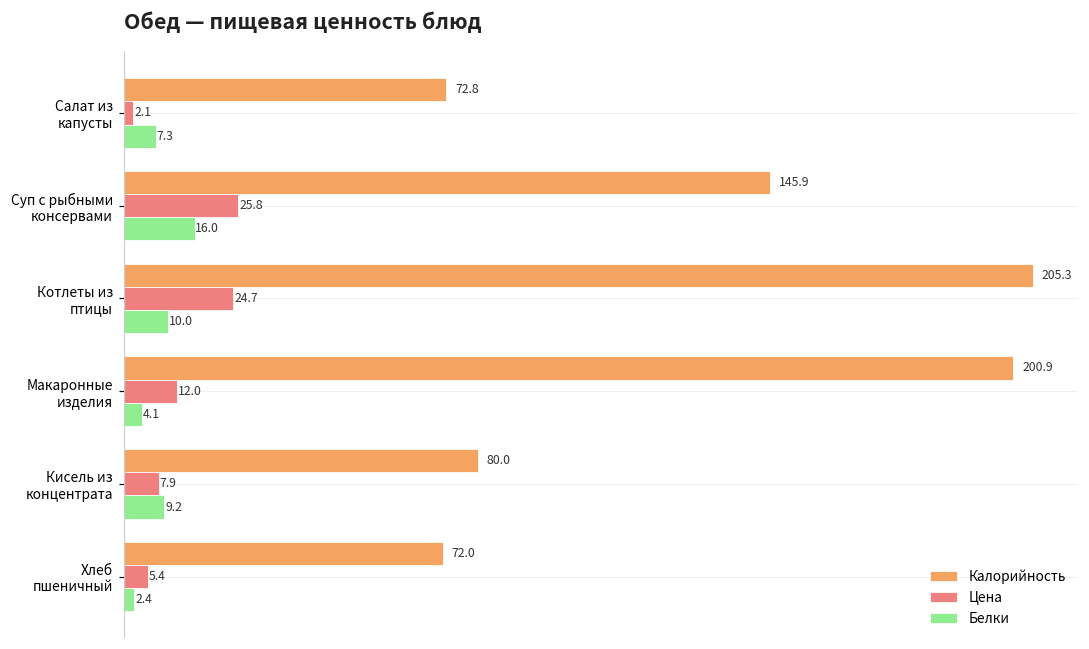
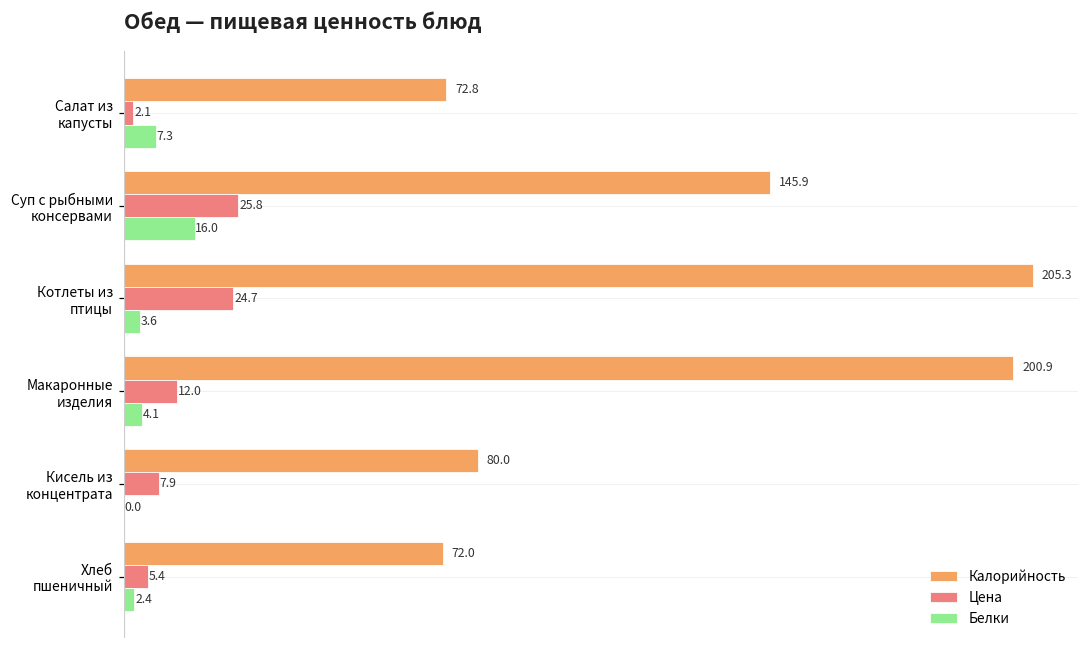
Белки, Котлеты из птицы: 10.0 -> 3.6
Белки, Кисель из концентрата: 9.2 -> 0.0
